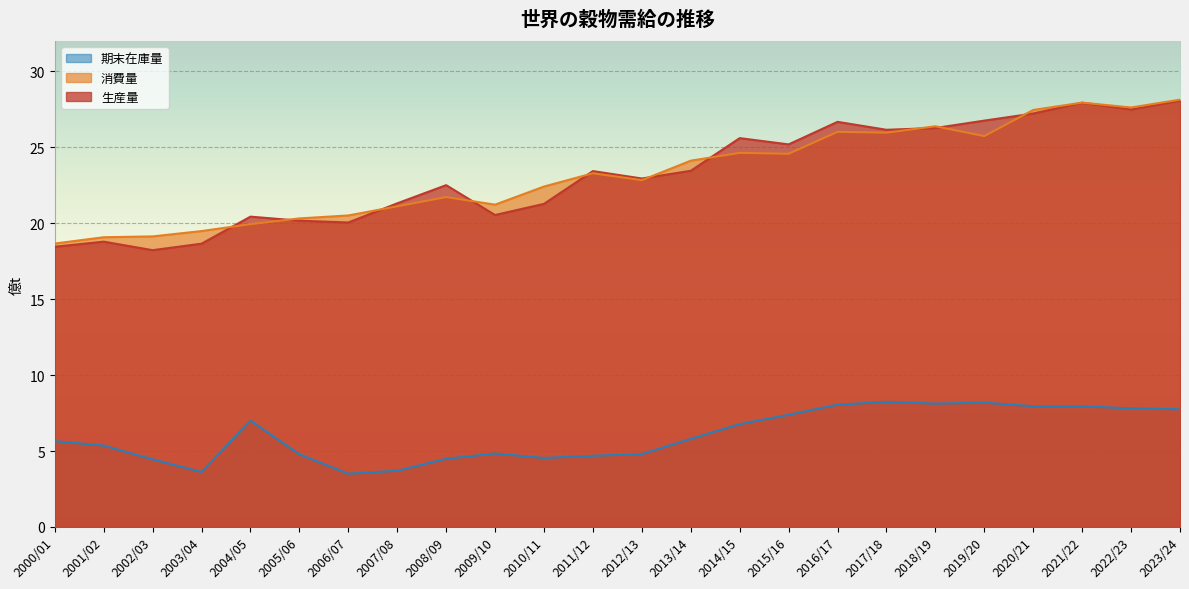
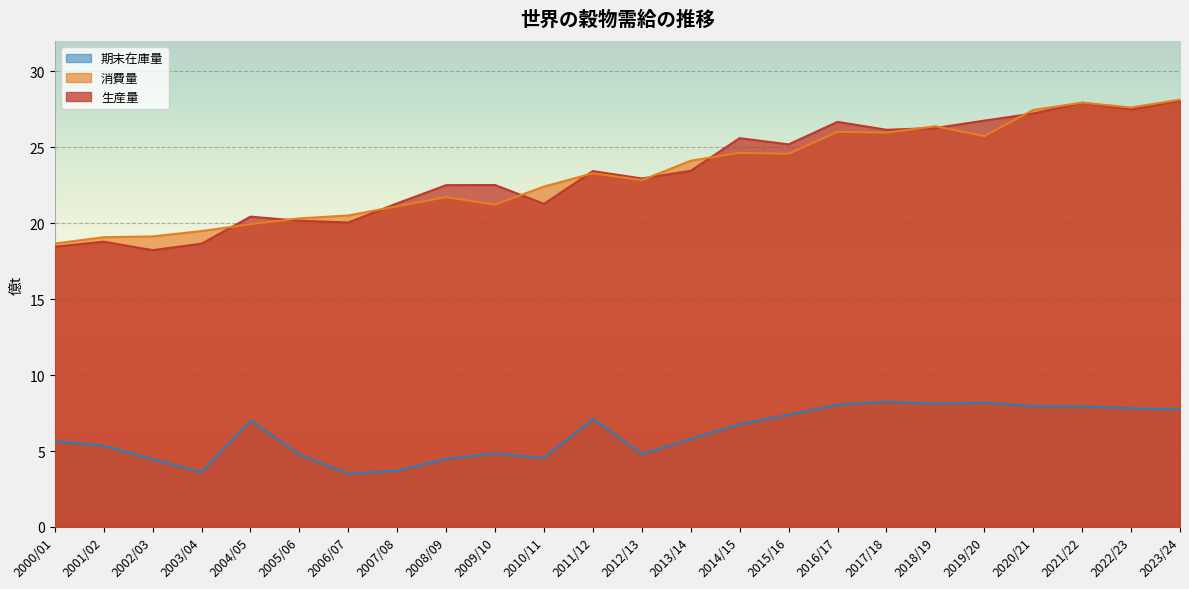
生産量, 2009/10: 20.5 -> 22.5
期末在庫量, 2011/12: 4.7 -> 7.1
